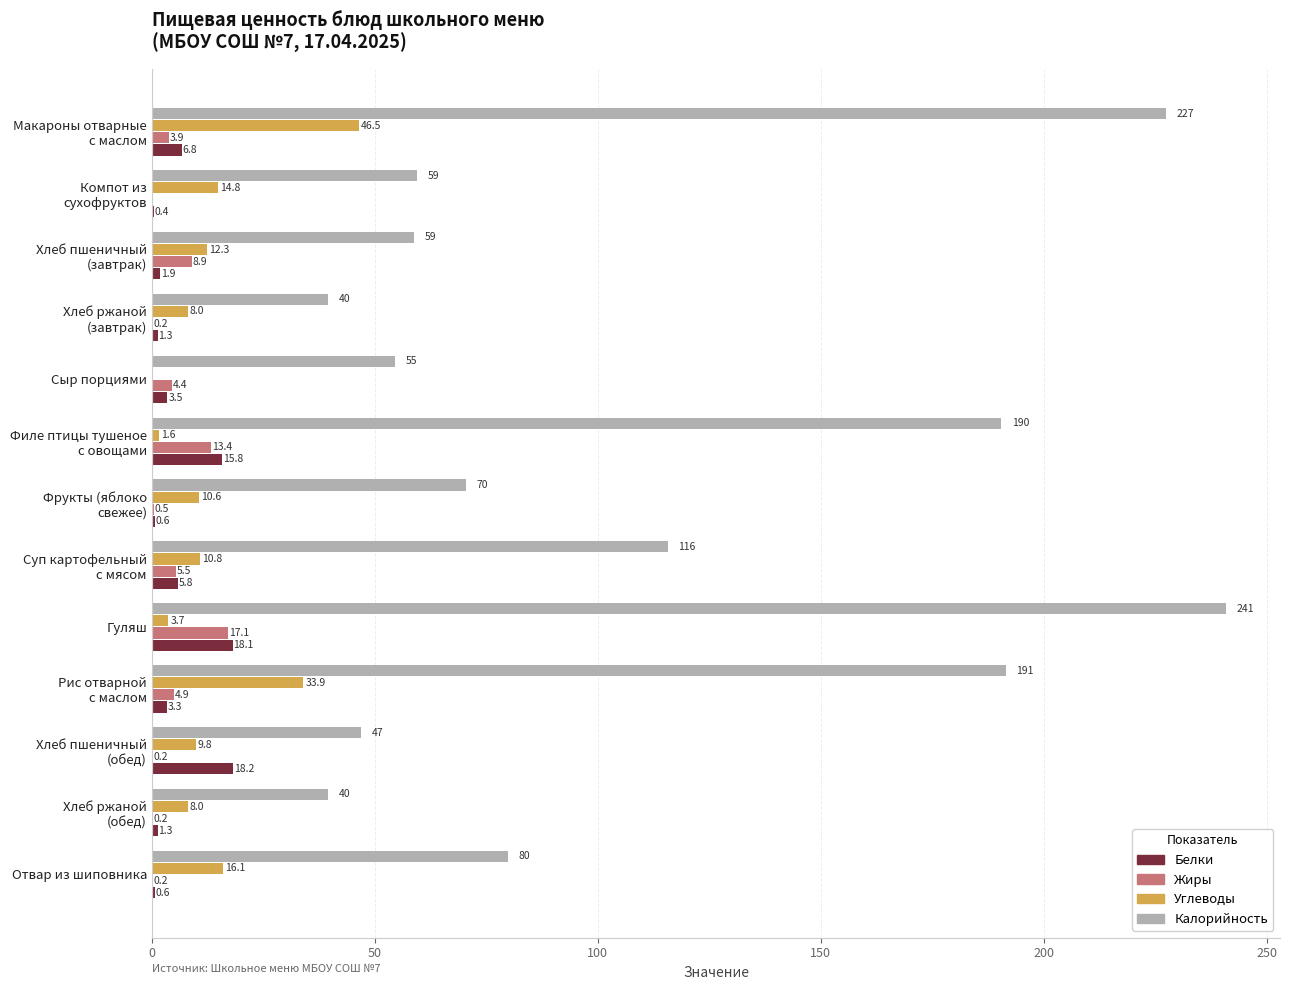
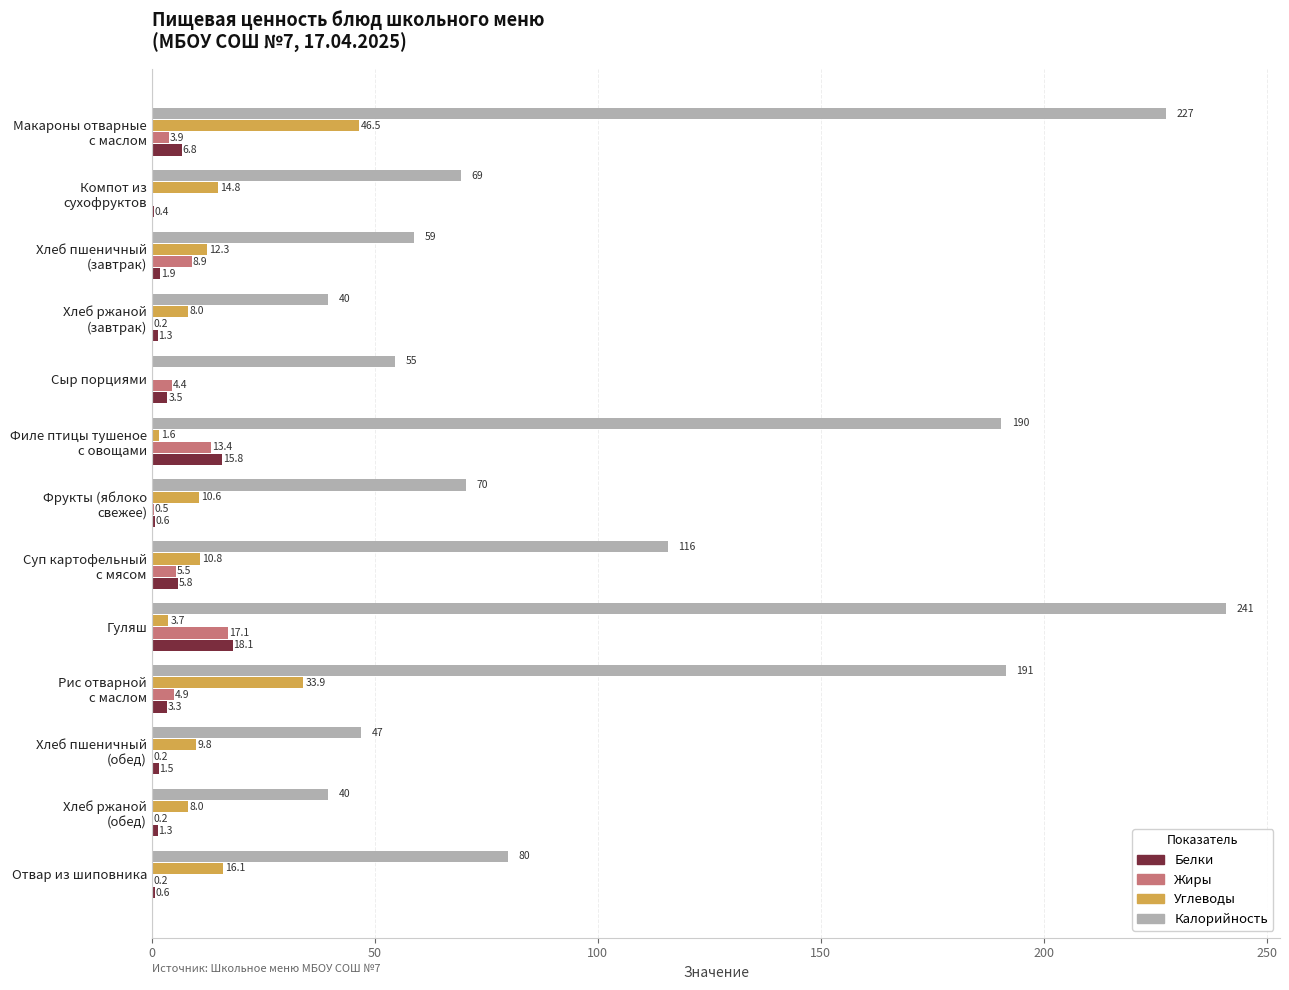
Калорийность, Компот из сухофруктов: 59 -> 69
Белки, Хлеб пшеничный (обед): 18.2 -> 1.5
